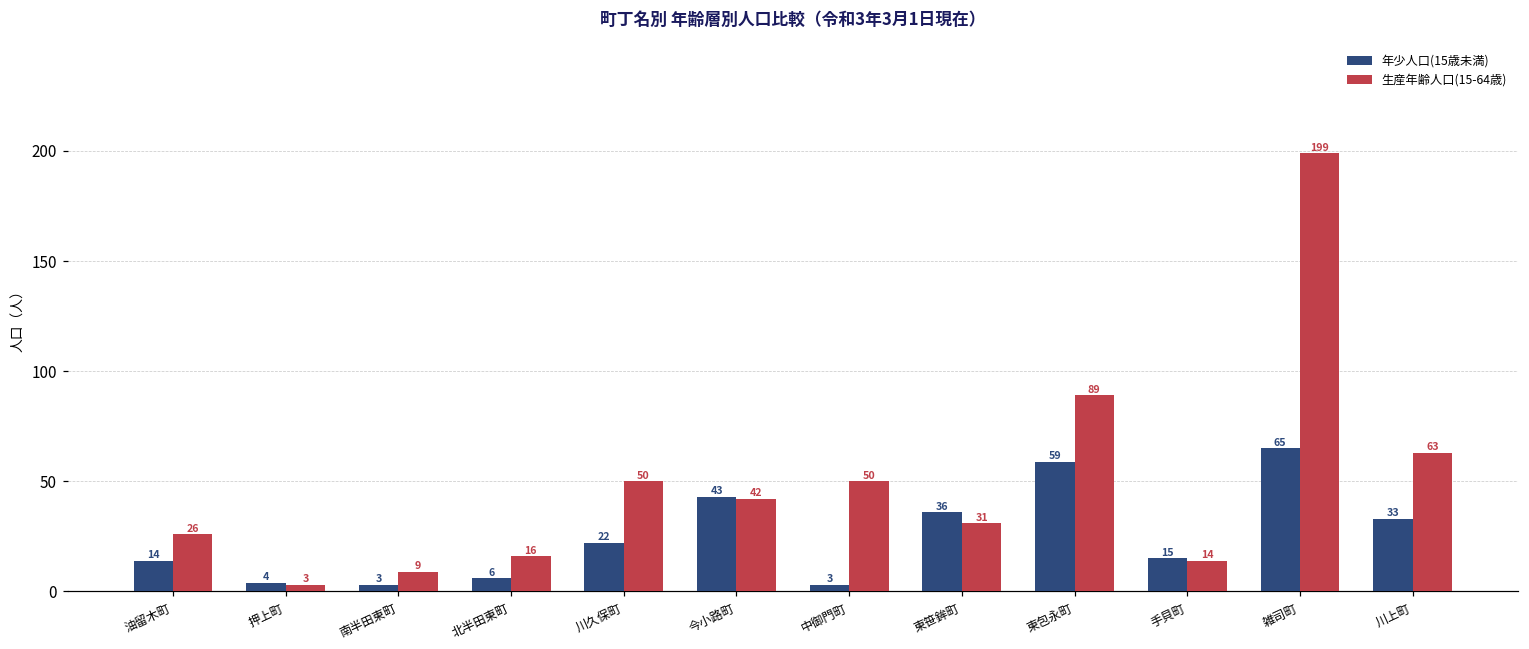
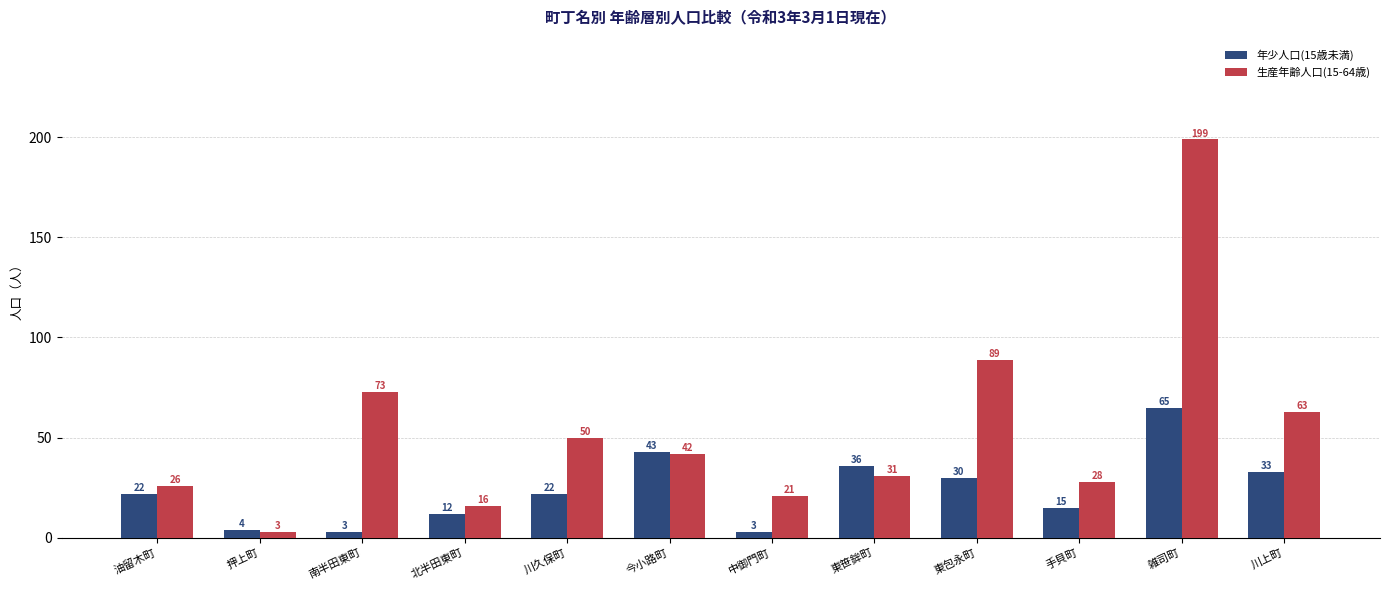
年少人口(15歳未満), 油留木町: 14 -> 22
生産年齢人口(15-64歳), 南半田東町: 9 -> 73
年少人口(15歳未満), 北半田東町: 6 -> 12
生産年齢人口(15-64歳), 中御門町: 50 -> 21
年少人口(15歳未満), 東包永町: 59 -> 30
生産年齢人口(15-64歳), 手貝町: 14 -> 28
